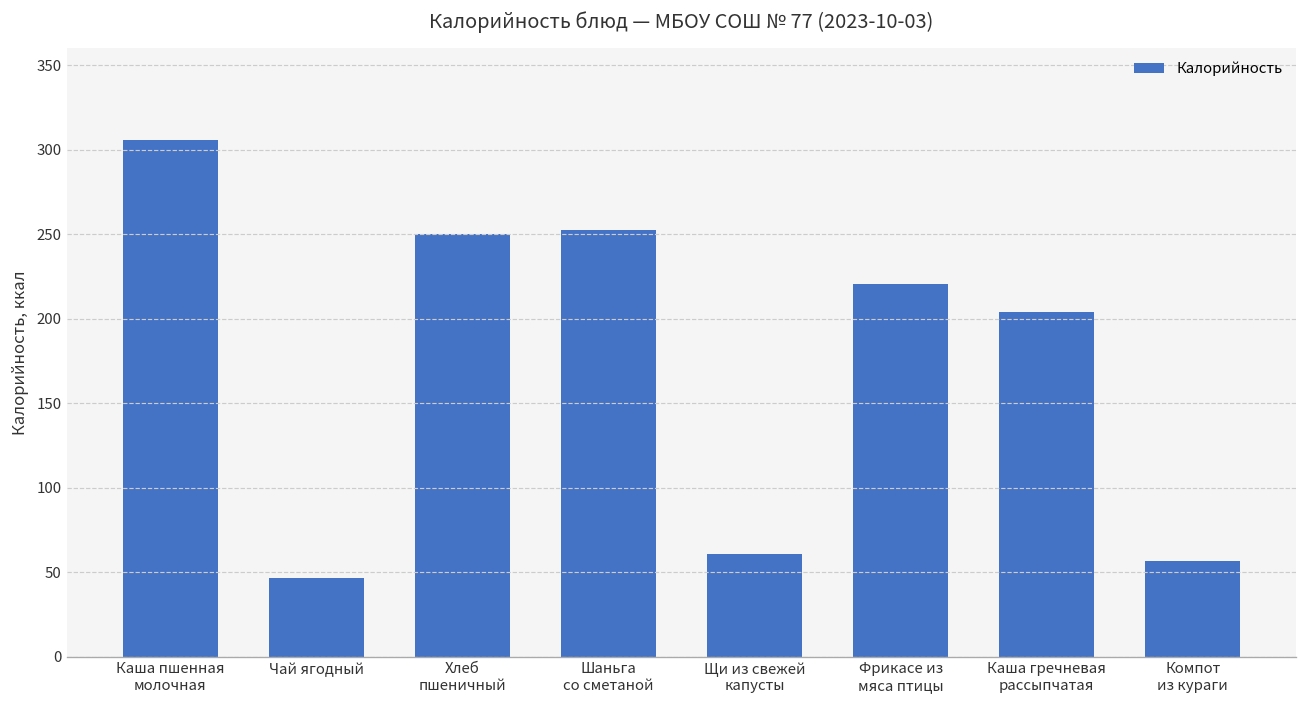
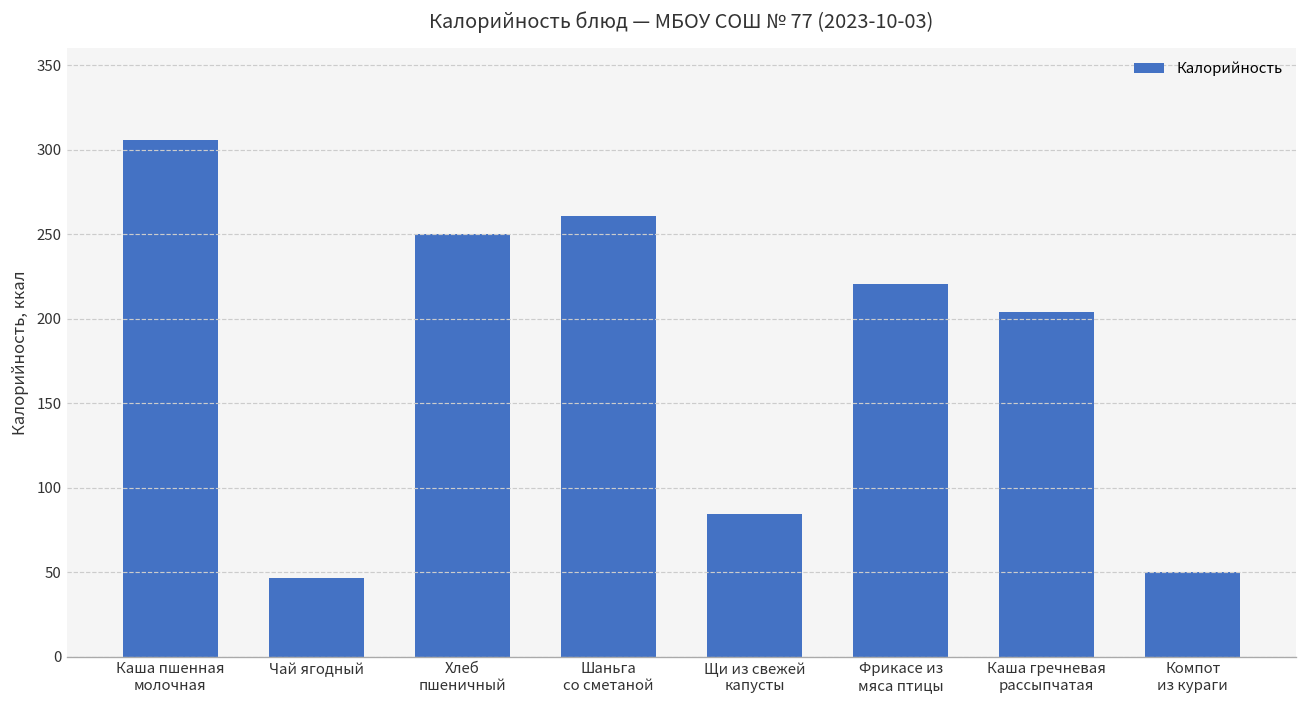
Шаньга со сметаной: 252 -> 261
Щи из свежей капусты: 61 -> 84
Компот из кураги: 56 -> 50
